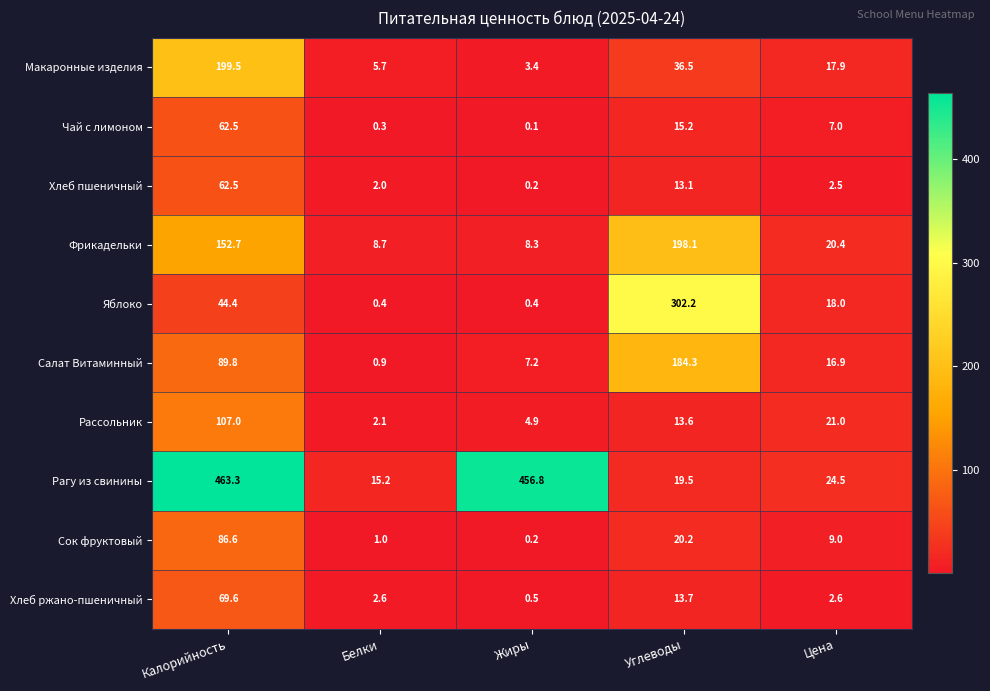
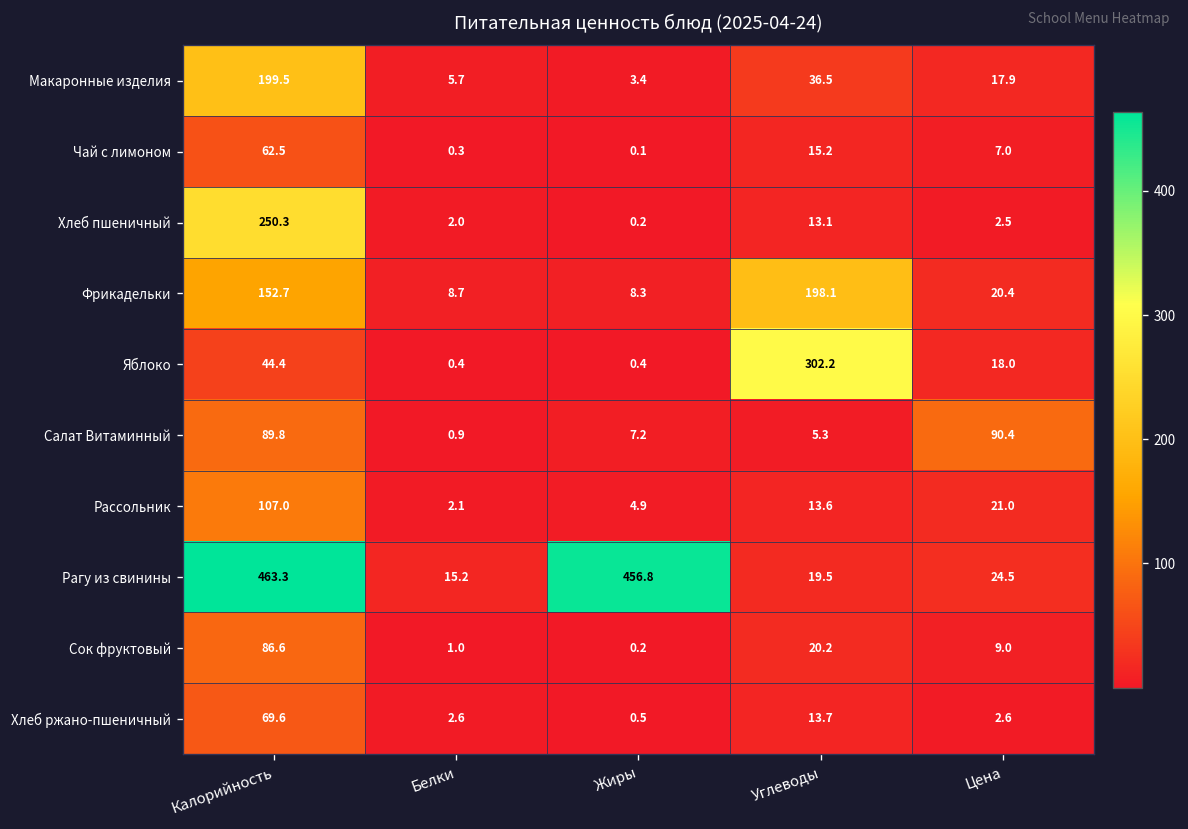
Хлеб пшеничный, Калорийность: 62.5 -> 250.3
Салат Витаминный, Углеводы: 184.3 -> 5.3
Салат Витаминный, Цена: 16.9 -> 90.4
